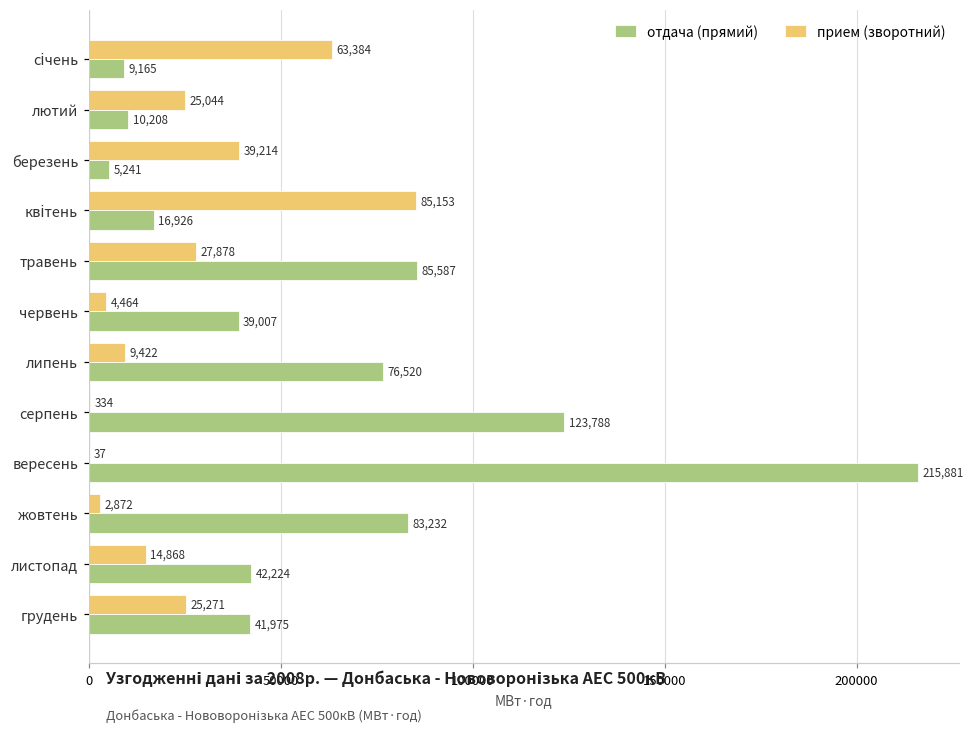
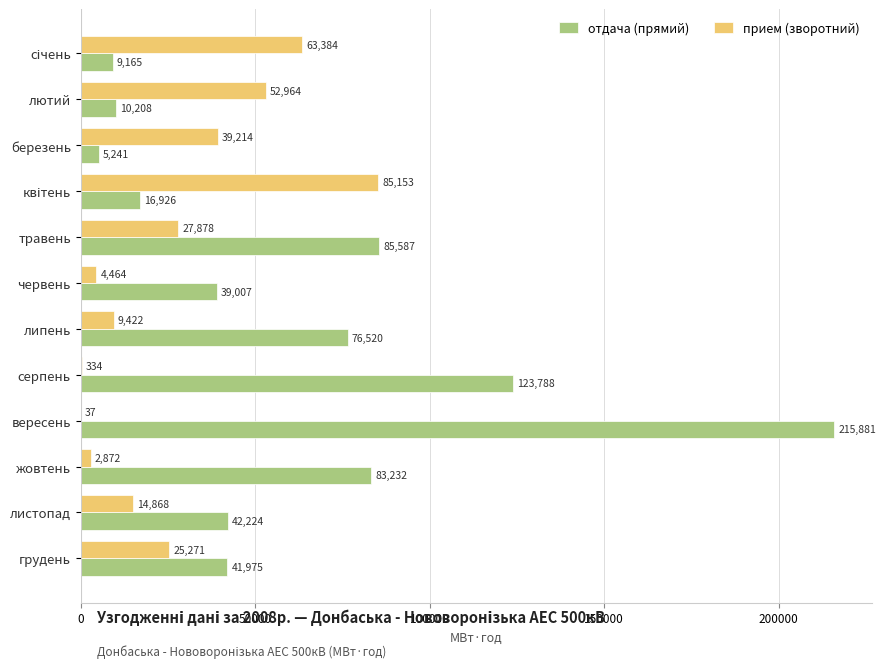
прием (зворотний), лютий: 25,044 -> 52,964
